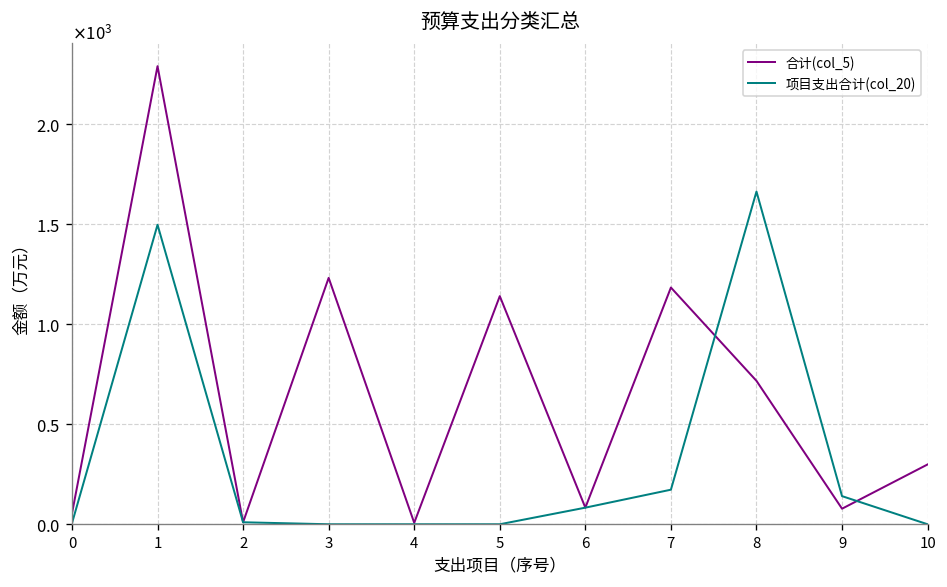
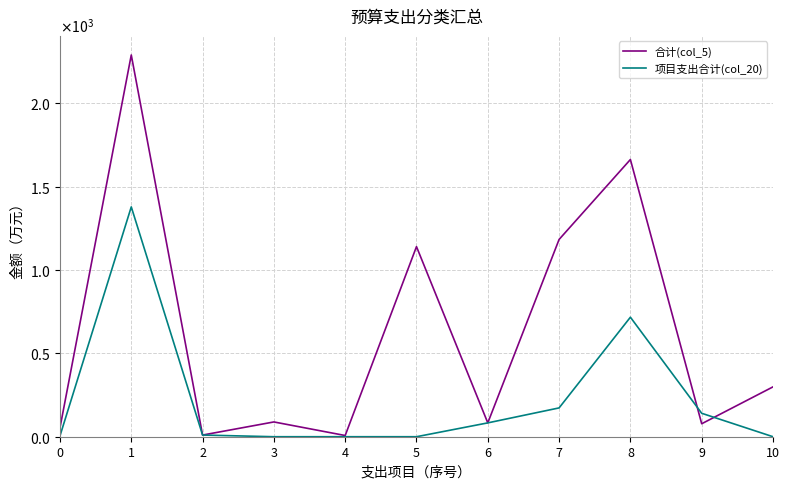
项目支出合计(col_20), 1: 1500 -> 1380
合计(col_5), 3: 1230 -> 90
合计(col_5), 8: 720 -> 1660
项目支出合计(col_20), 8: 1660 -> 720
